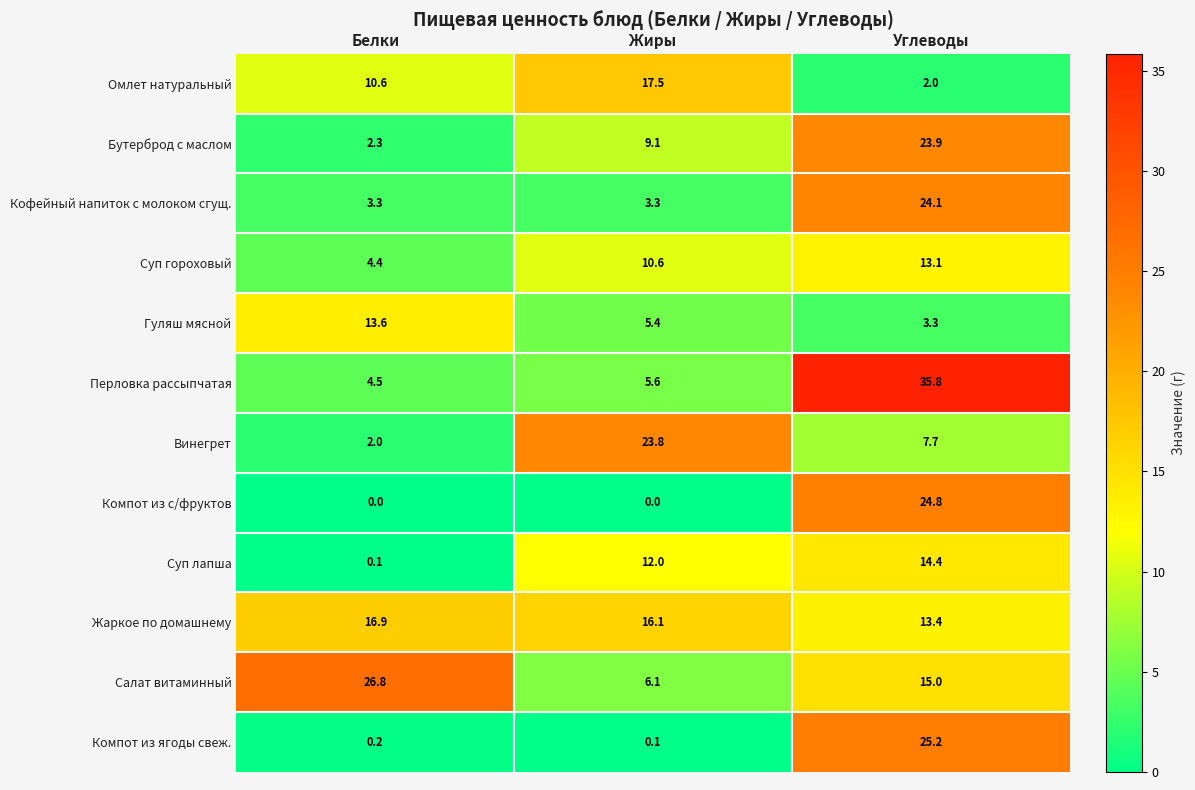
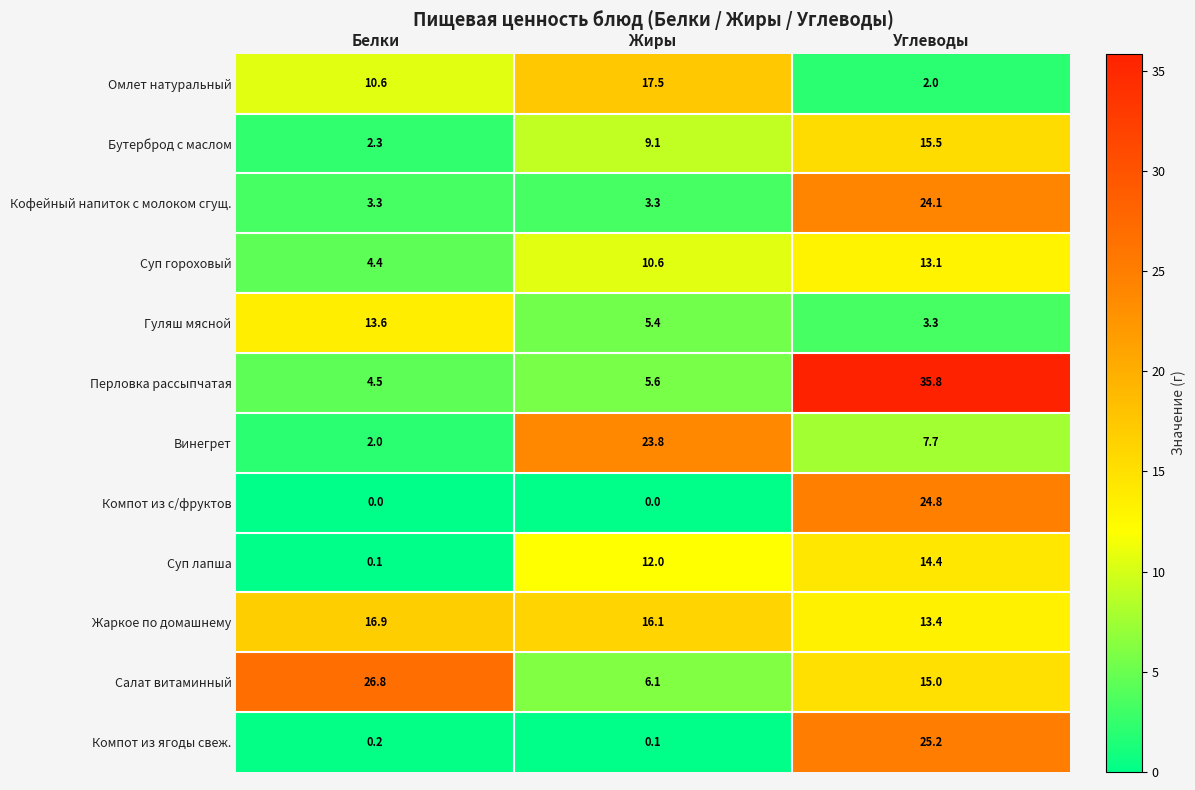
Бутерброд с маслом, Углеводы: 23.9 -> 15.5
